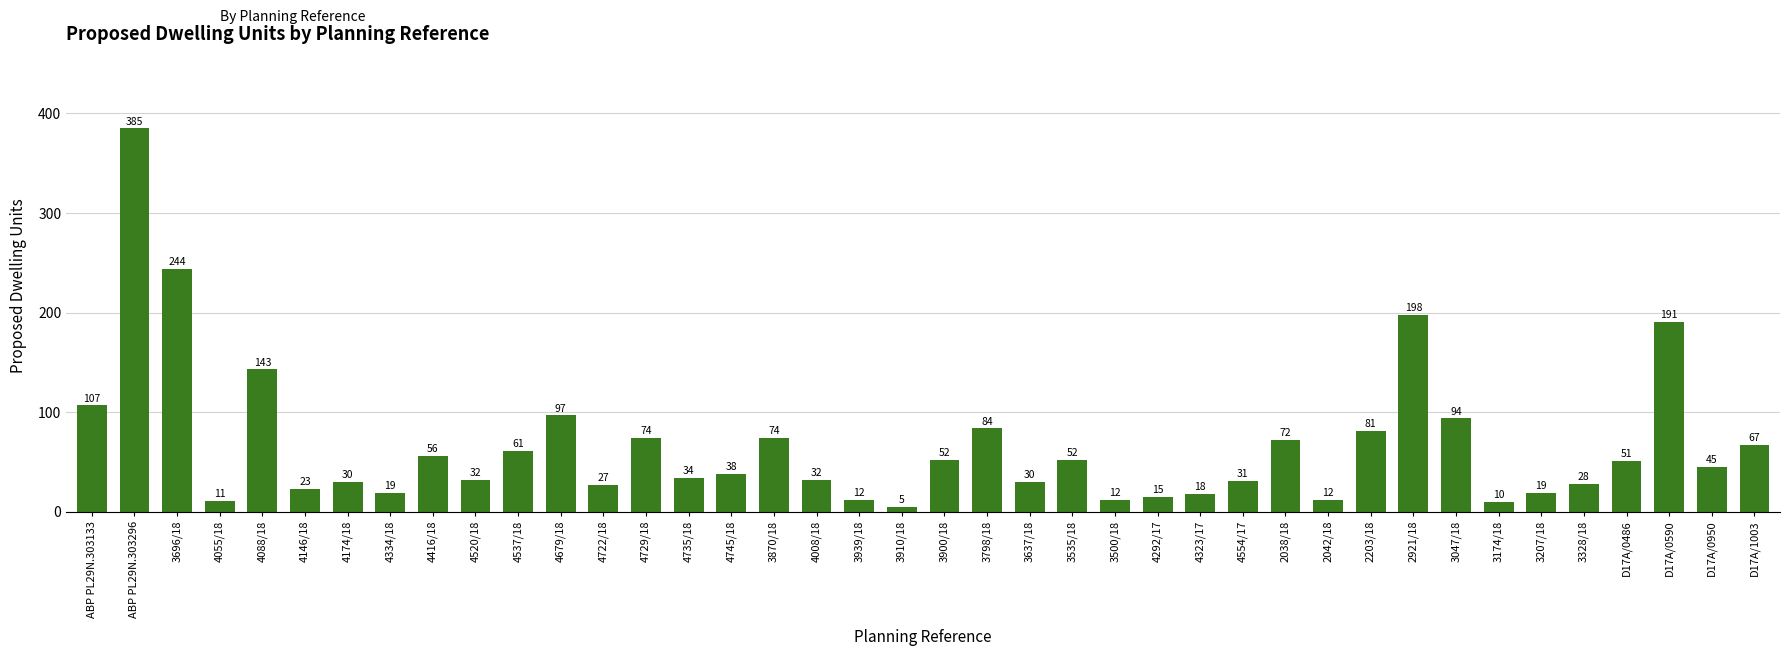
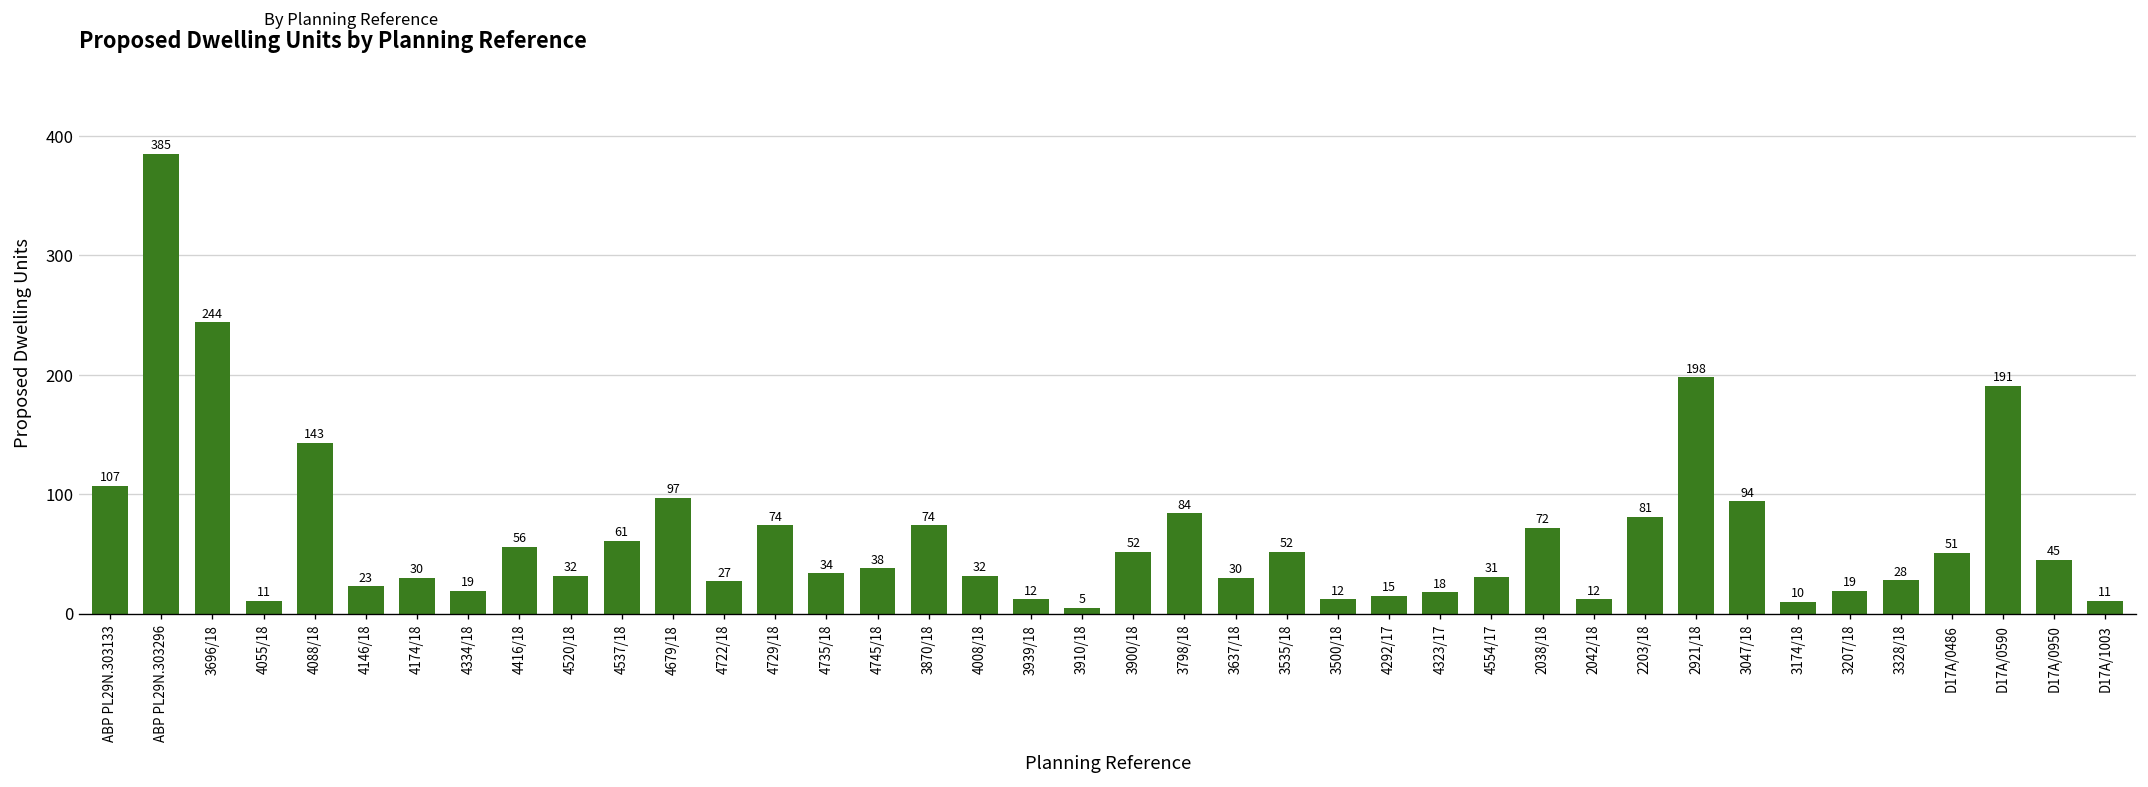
D17A/1003: 67 -> 11
